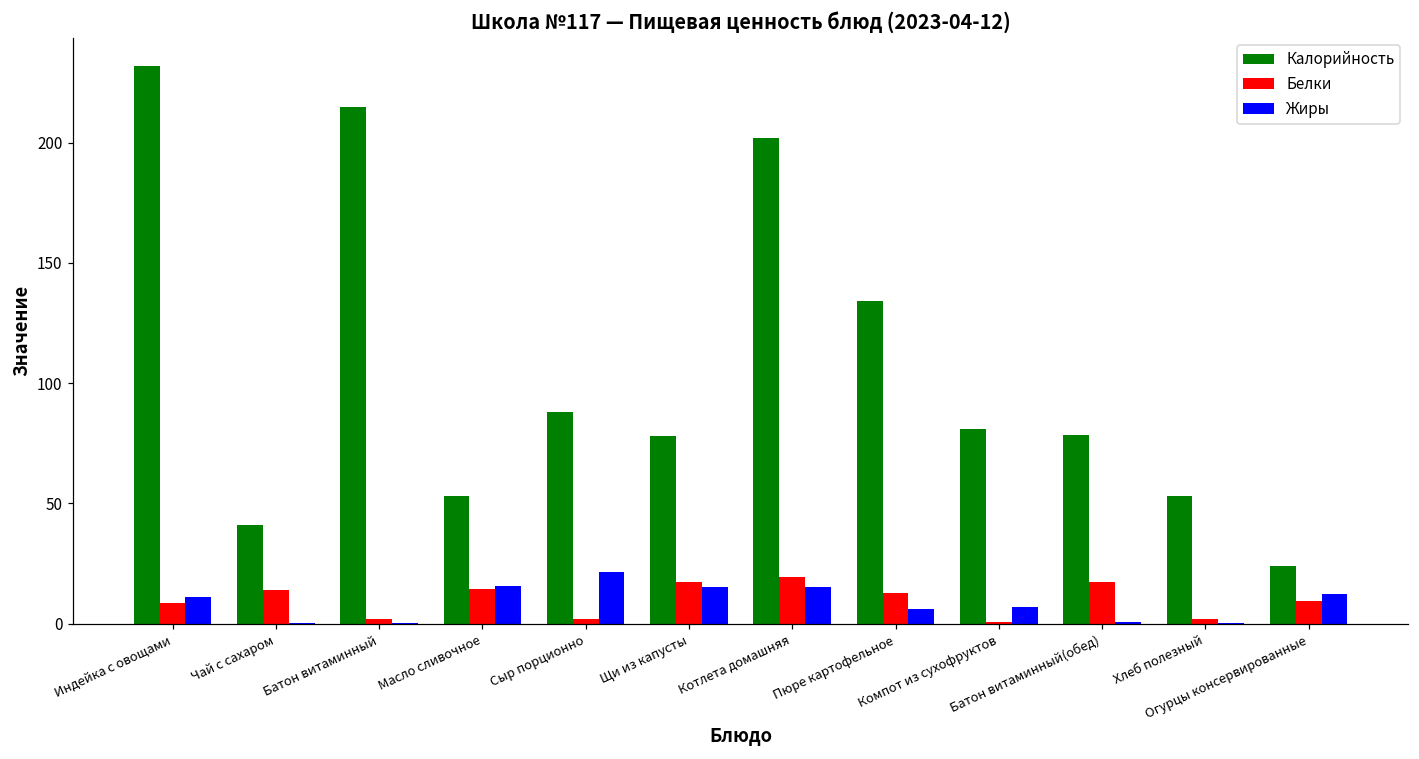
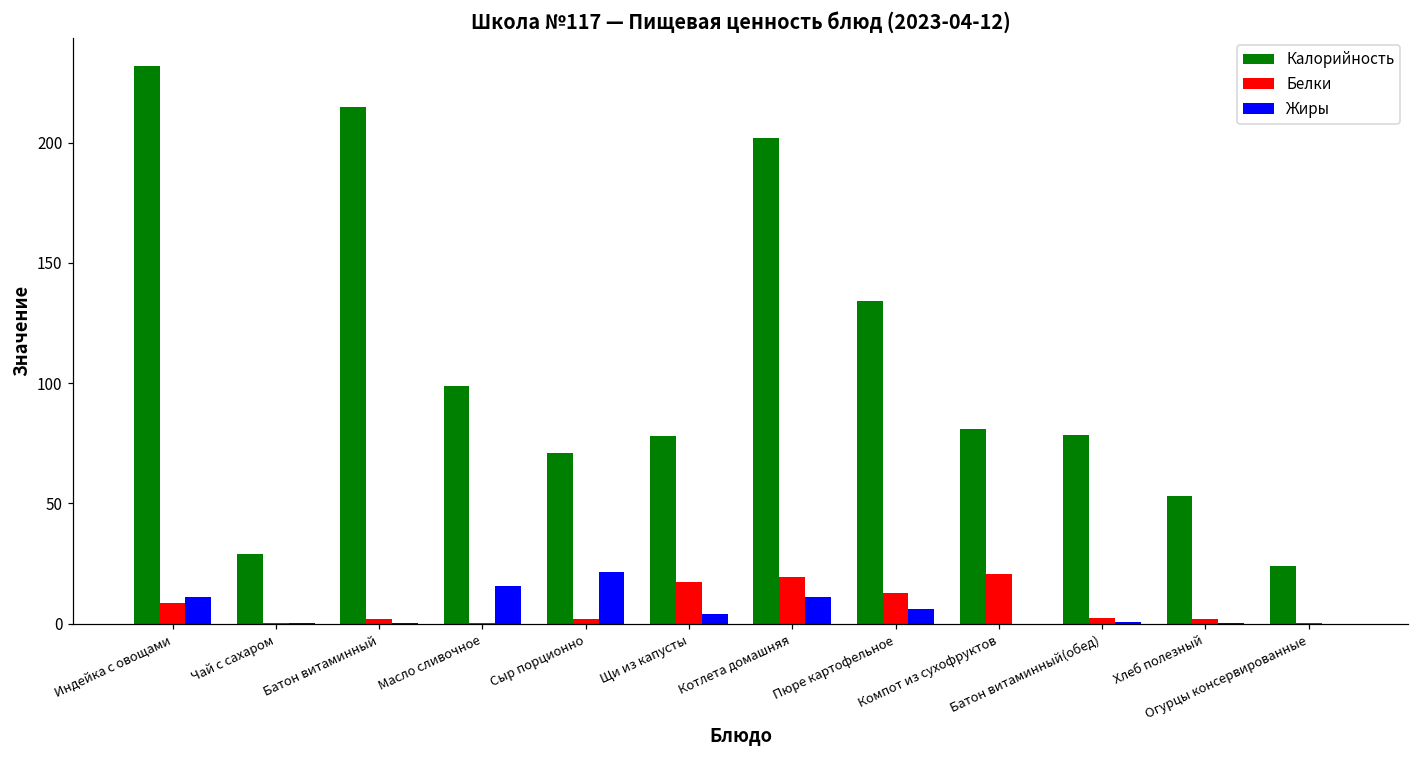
Калорийность, Чай с сахаром: 41 -> 29
Белки, Чай с сахаром: 14 -> 0
Калорийность, Масло сливочное: 53 -> 99
Белки, Масло сливочное: 15 -> 0
Калорийность, Сыр порционно: 88 -> 71
Жиры, Щи из капусты: 15 -> 4
Жиры, Котлета домашняя: 15 -> 11
Белки, Компот из сухофруктов: 1 -> 21
Жиры, Компот из сухофруктов: 7 -> 0
Белки, Батон витаминный(обед): 17 -> 2
Белки, Огурцы консервированные: 10 -> 0
Жиры, Огурцы консервированные: 12 -> 0
